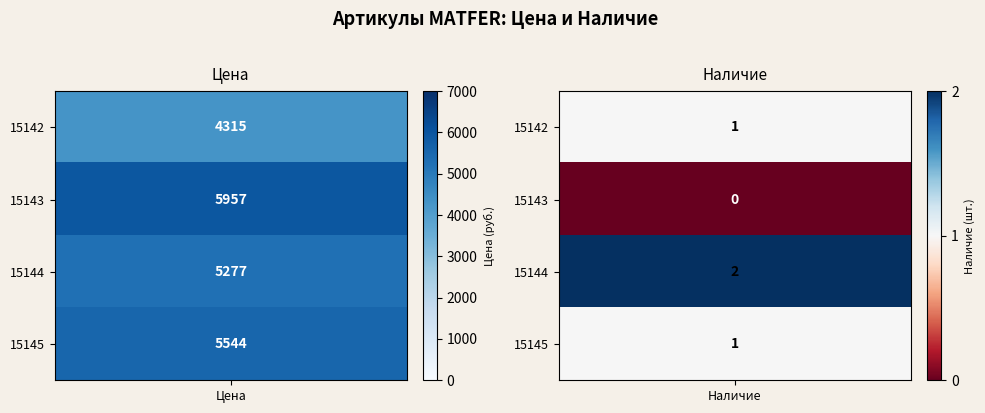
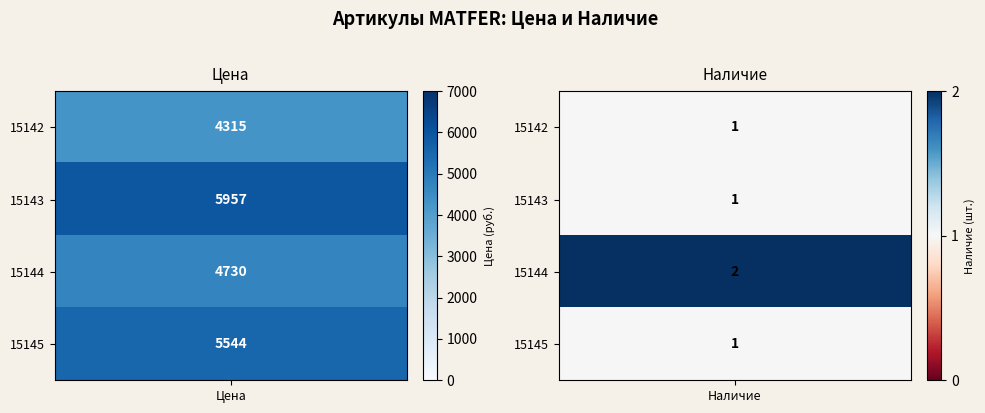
Цена, 15144, Цена: 5277 -> 4730
Наличие, 15143, Наличие: 0 -> 1
